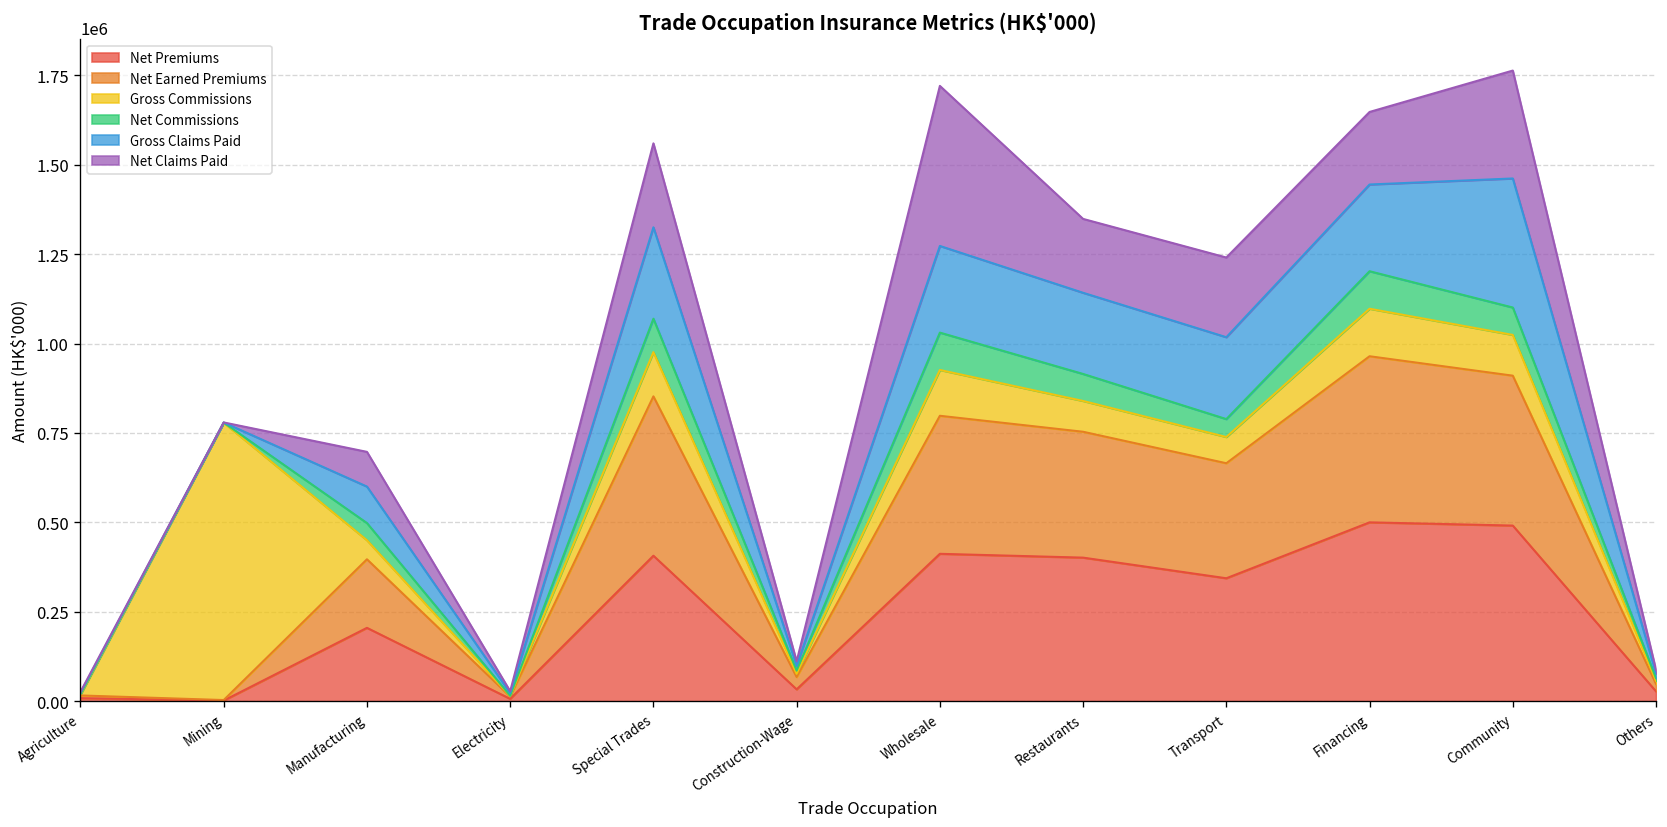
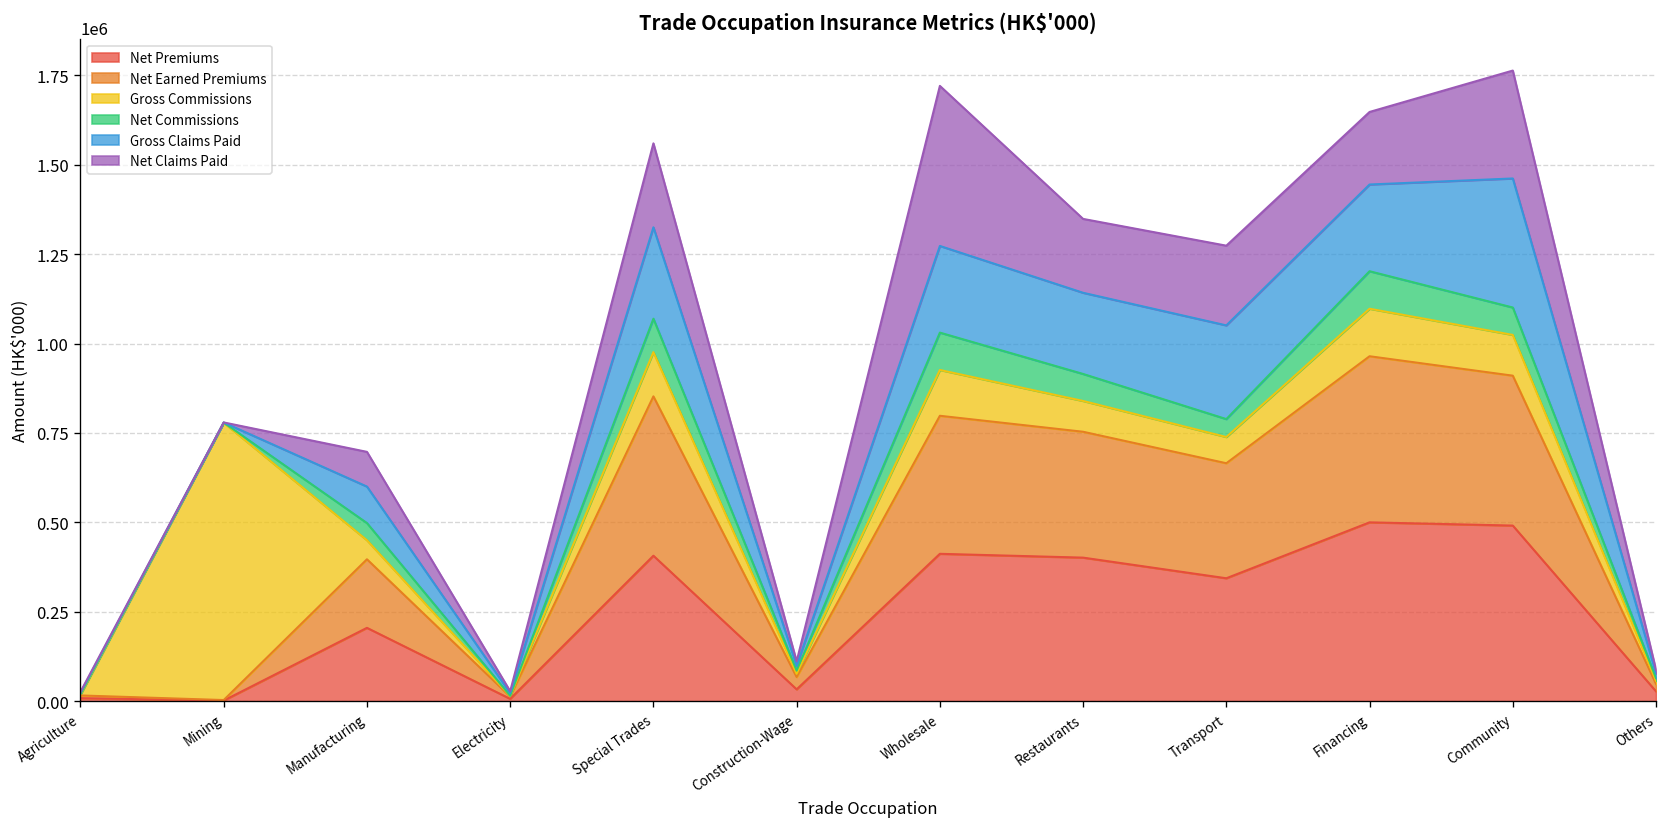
Gross Claims Paid, Transport: 230000 -> 260000
